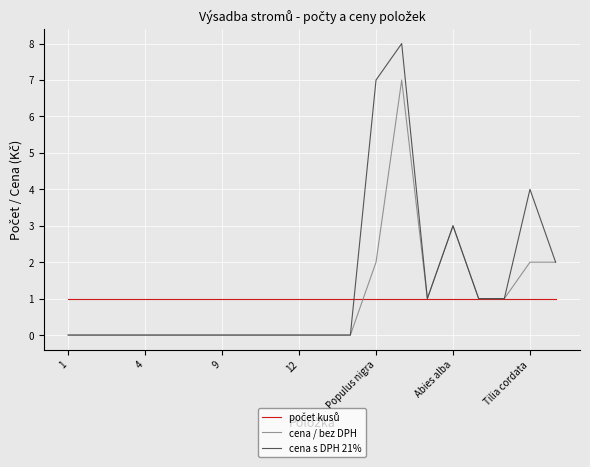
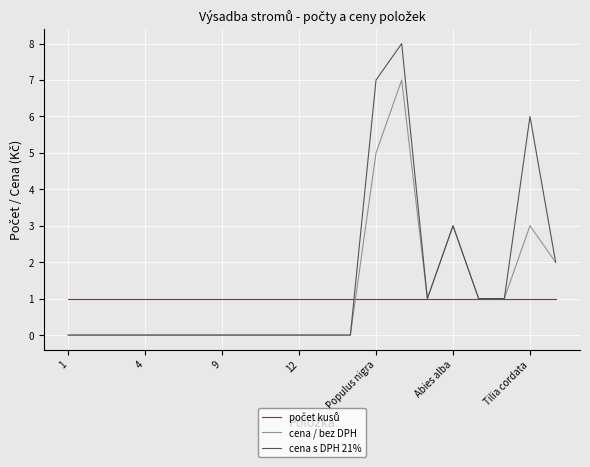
cena / bez DPH, Populus nigra: 2 -> 5
cena / bez DPH, Tilia cordata: 2 -> 3
cena s DPH 21%, Tilia cordata: 4 -> 6
